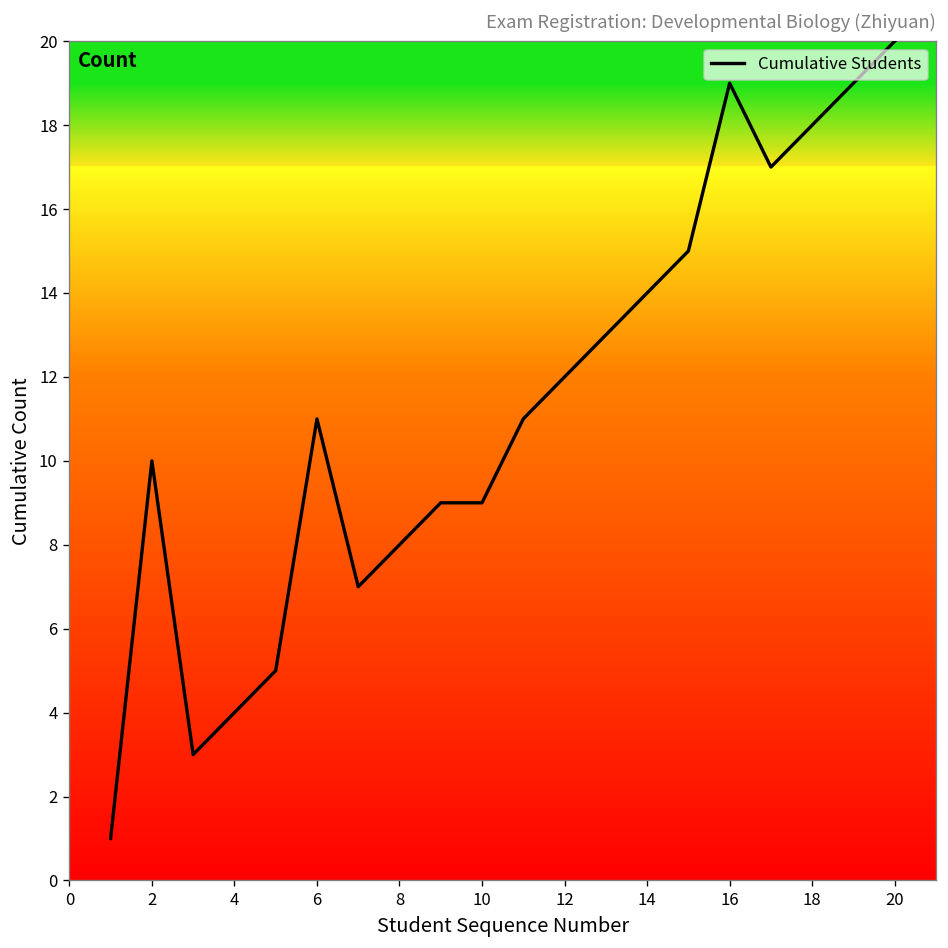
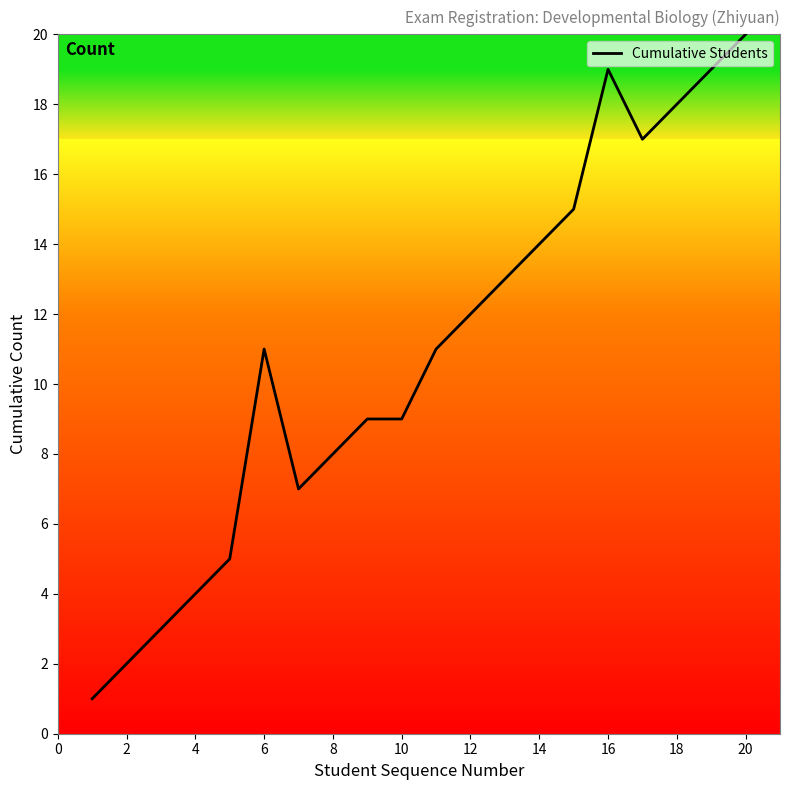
2: 10 -> 2
